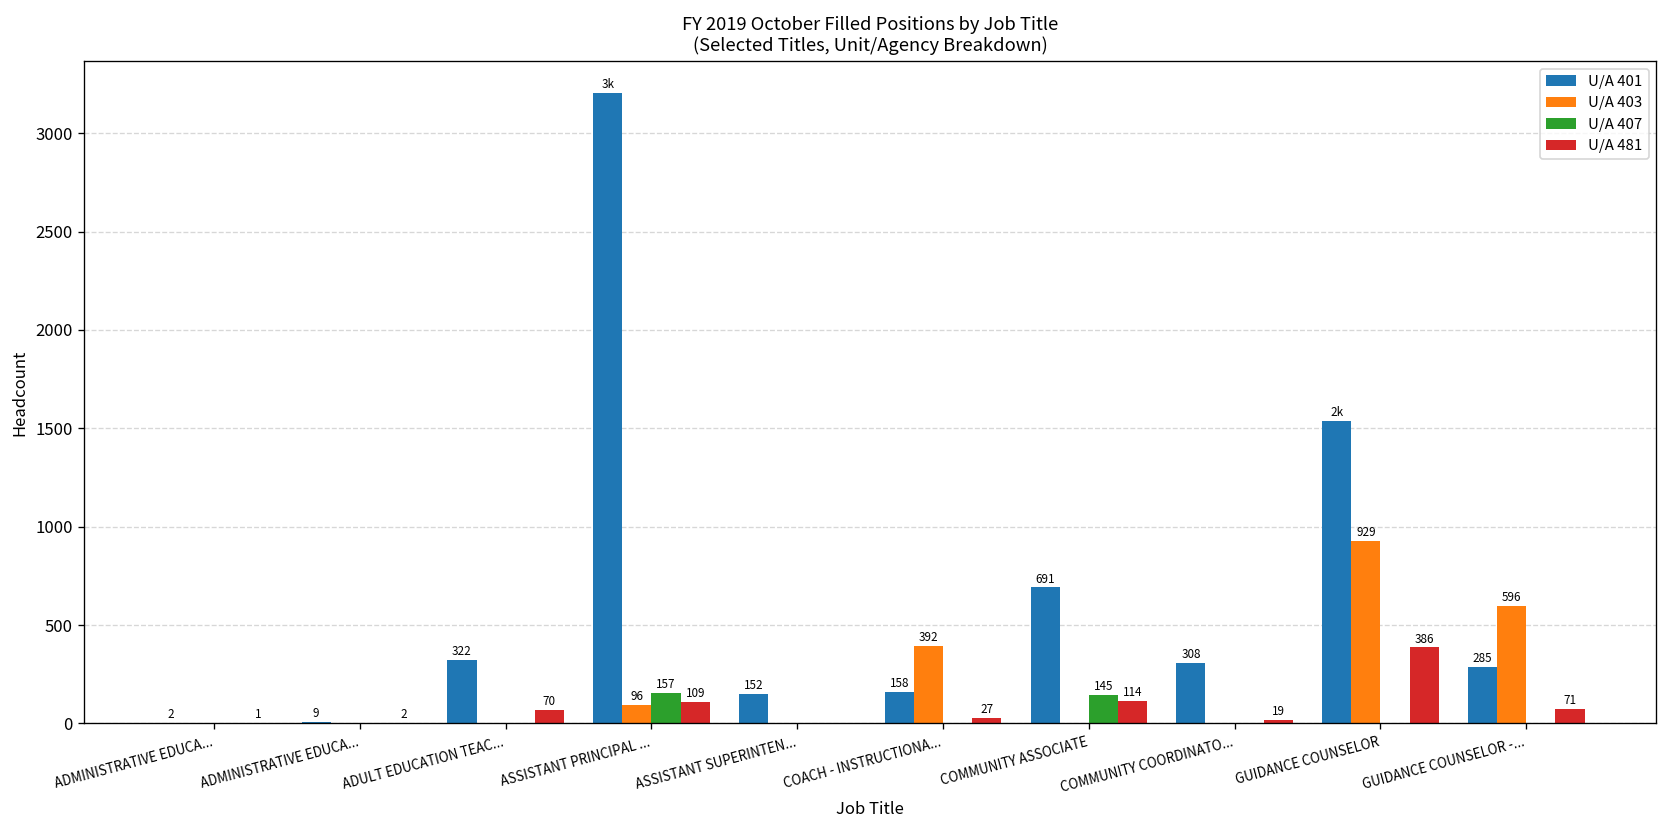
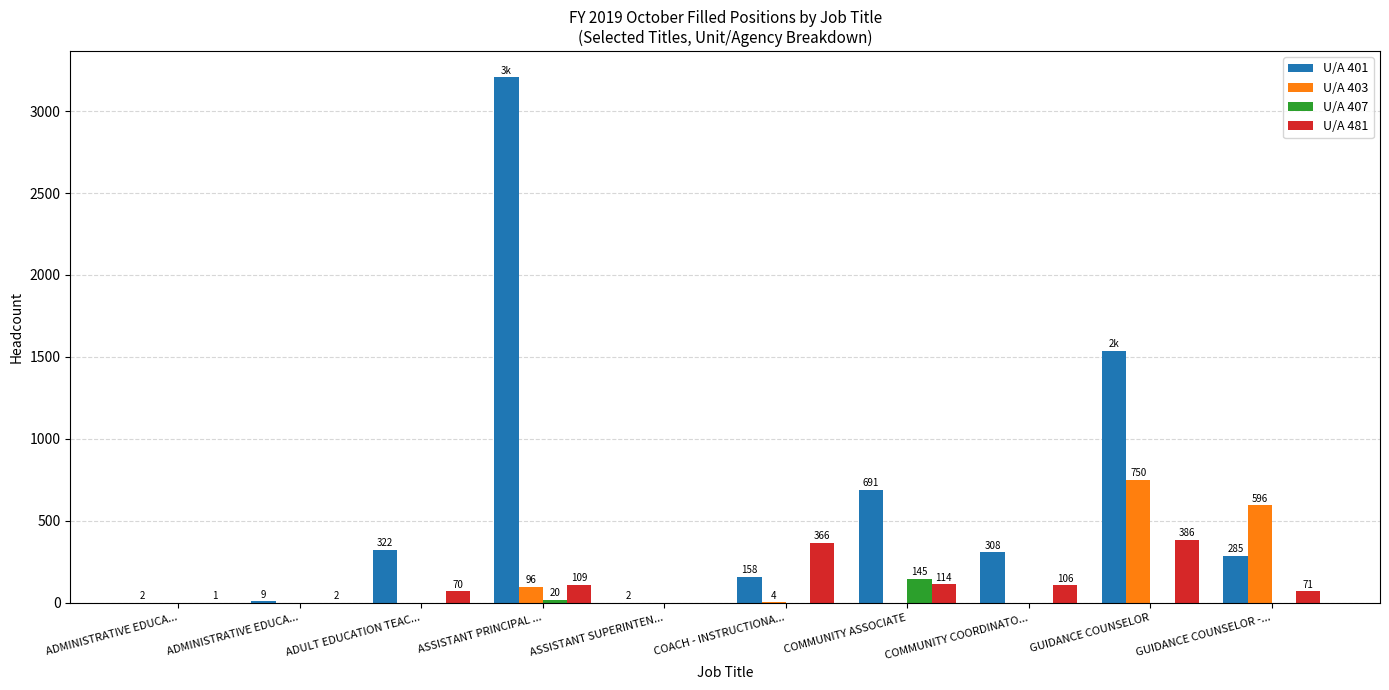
U/A 407, ASSISTANT PRINCIPAL ...: 157 -> 20
U/A 401, ASSISTANT SUPERINTEN...: 152 -> 2
U/A 403, COACH - INSTRUCTIONA...: 392 -> 4
U/A 481, COACH - INSTRUCTIONA...: 27 -> 366
U/A 481, COMMUNITY COORDINATO...: 19 -> 106
U/A 403, GUIDANCE COUNSELOR: 929 -> 750
